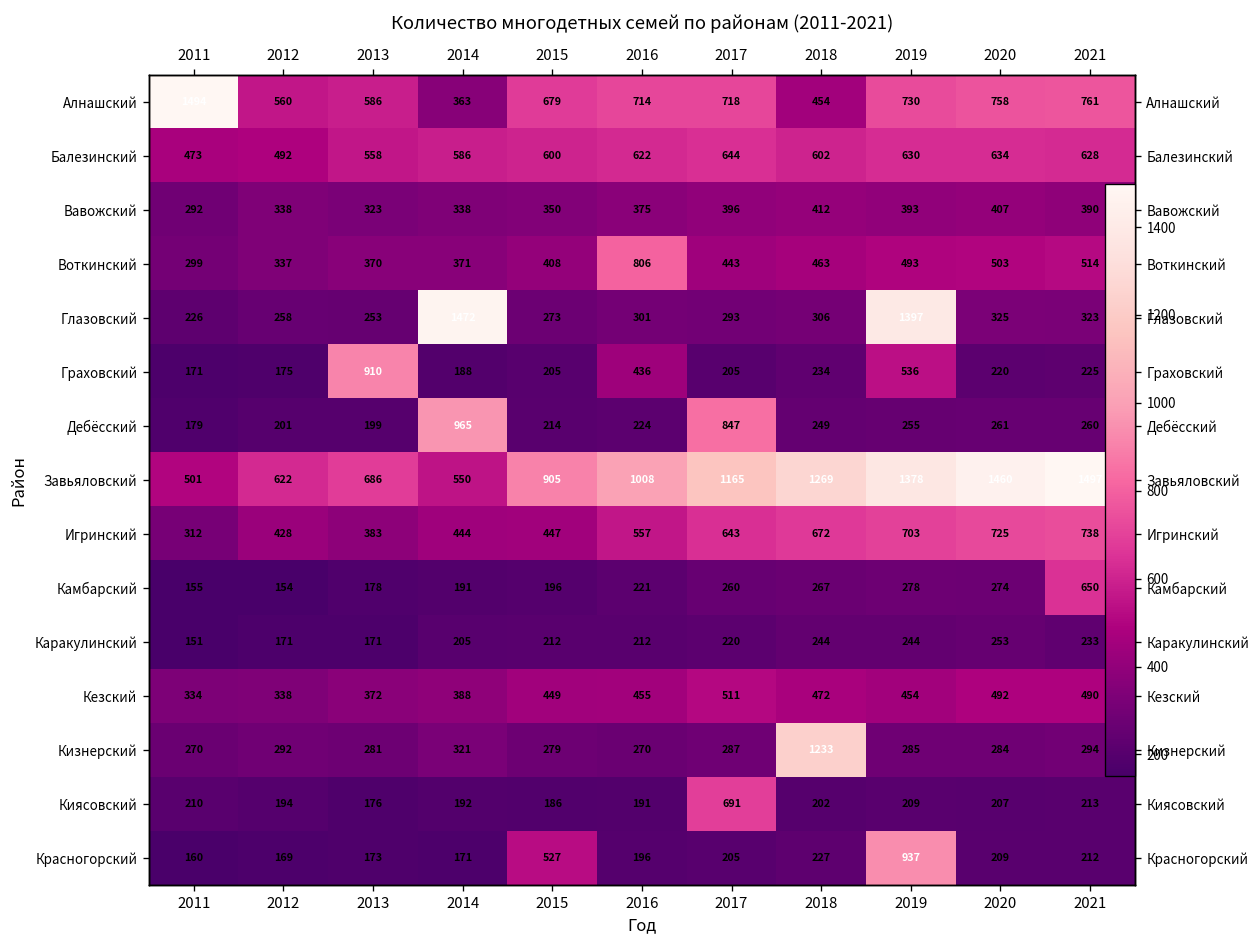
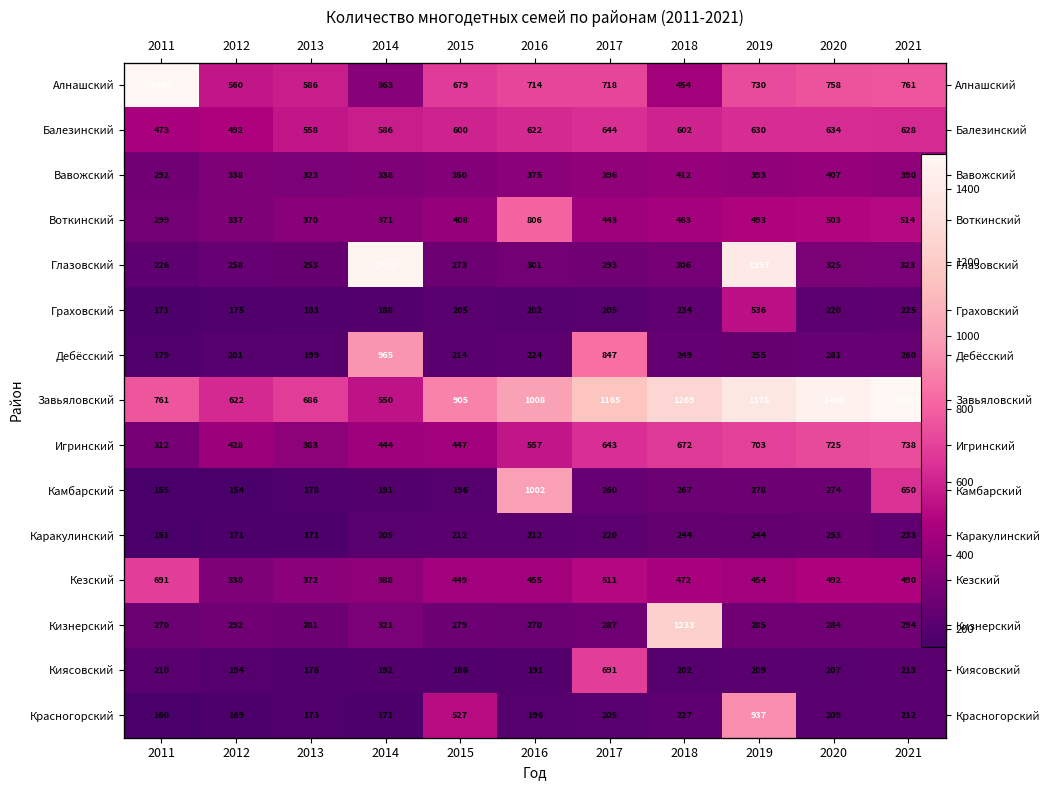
Граховский, 2013: 910 -> 183
Граховский, 2016: 436 -> 202
Завьяловский, 2011: 501 -> 761
Камбарский, 2016: 221 -> 1002
Кезский, 2011: 334 -> 691
